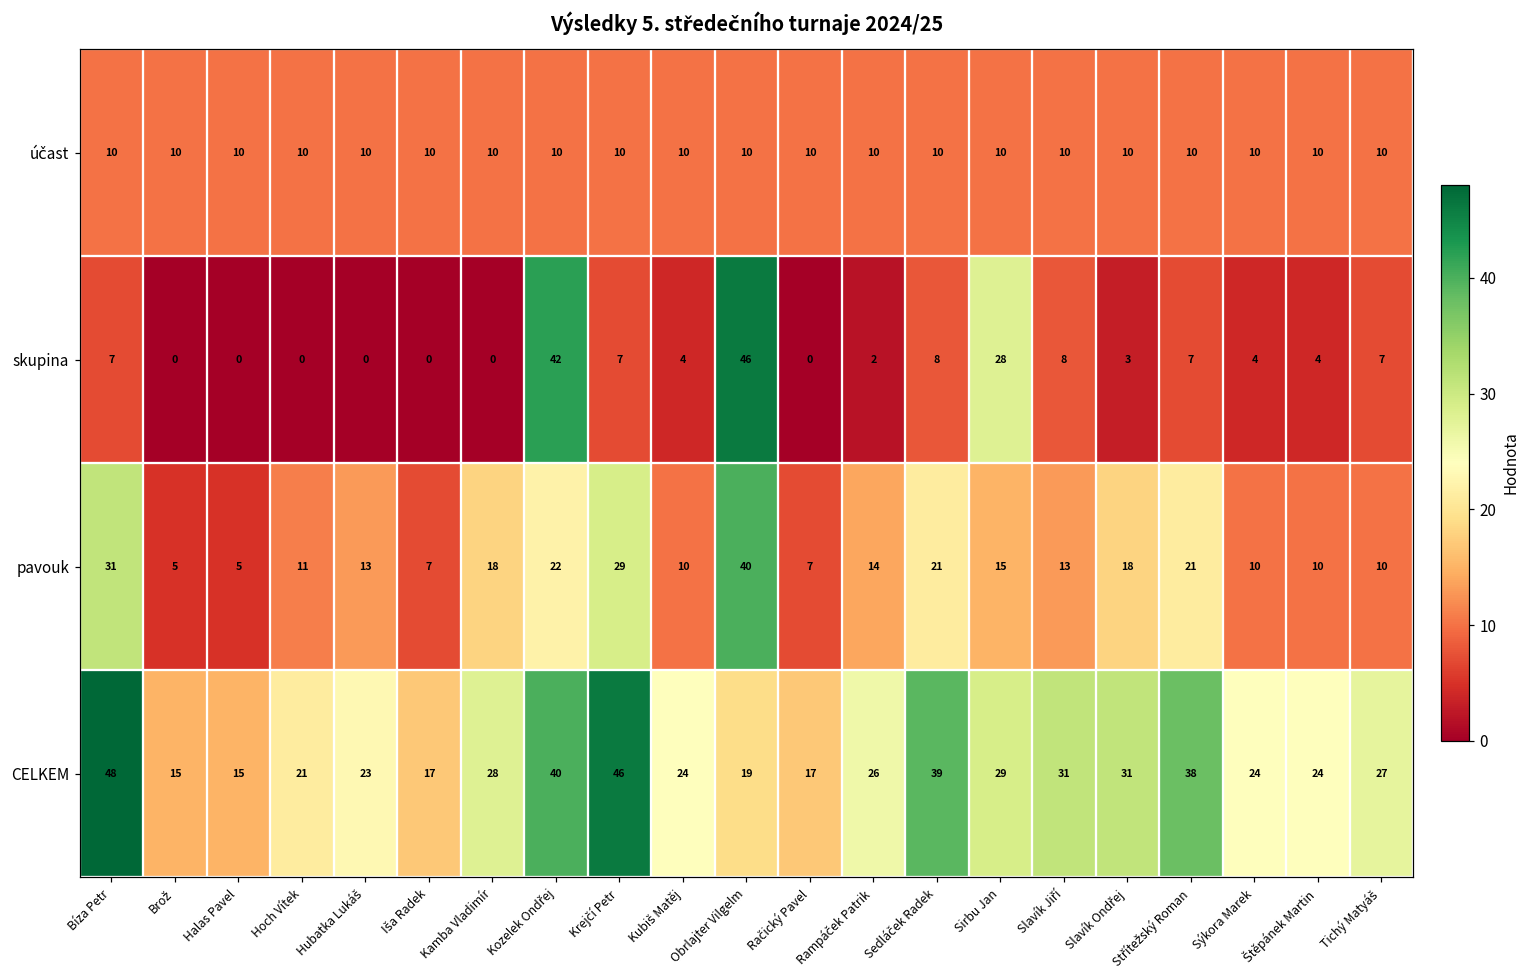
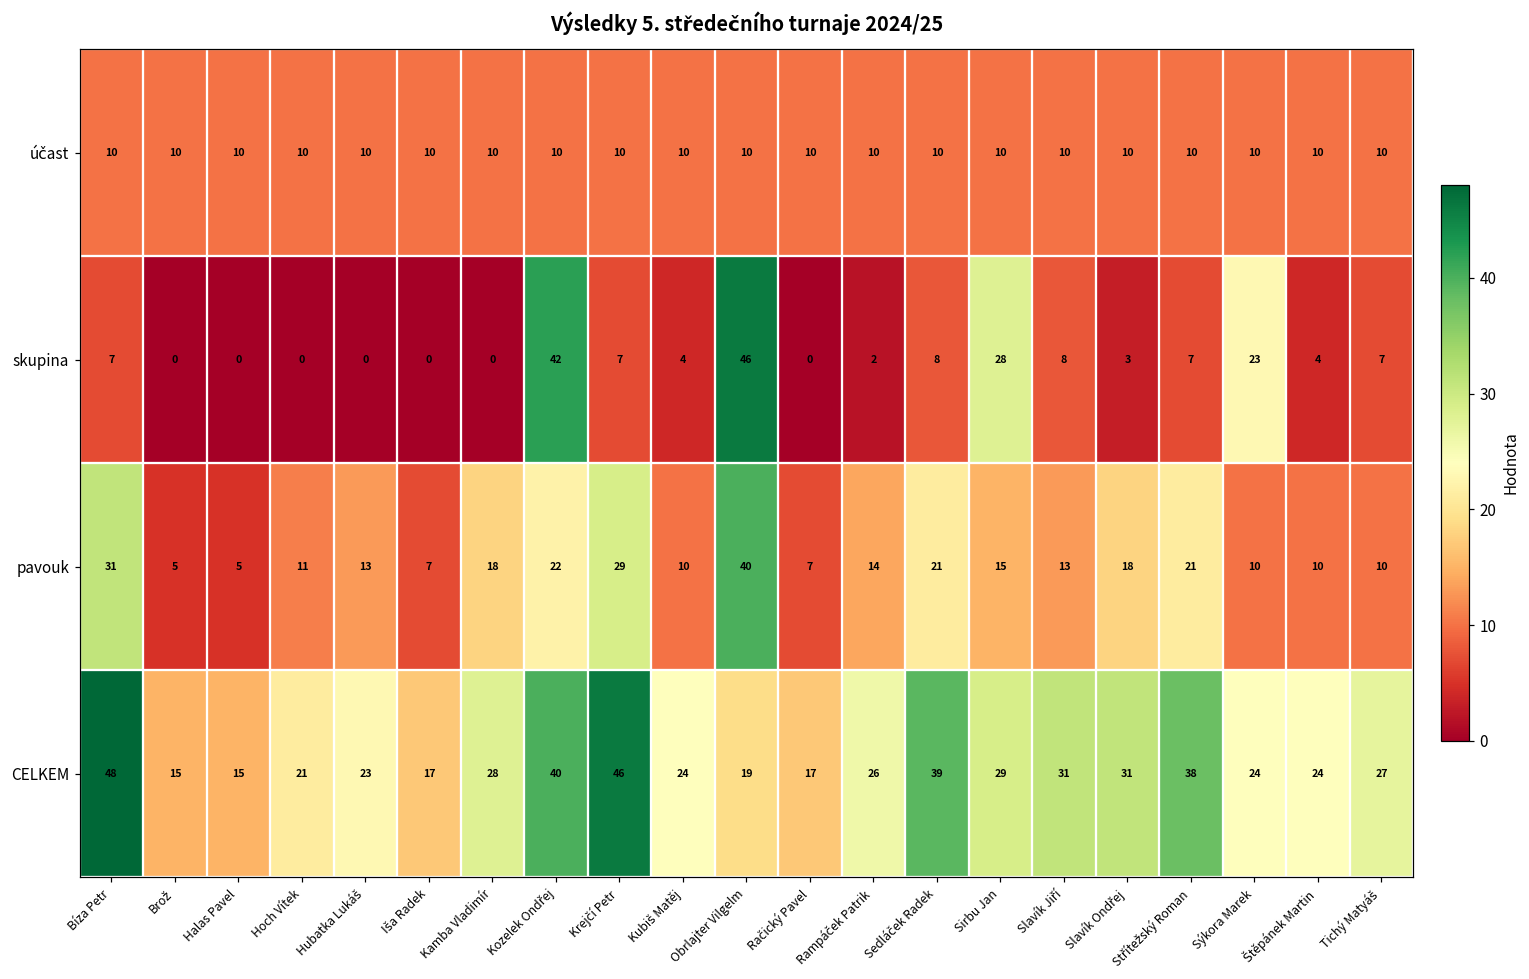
skupina, Sýkora Marek: 4 -> 23
